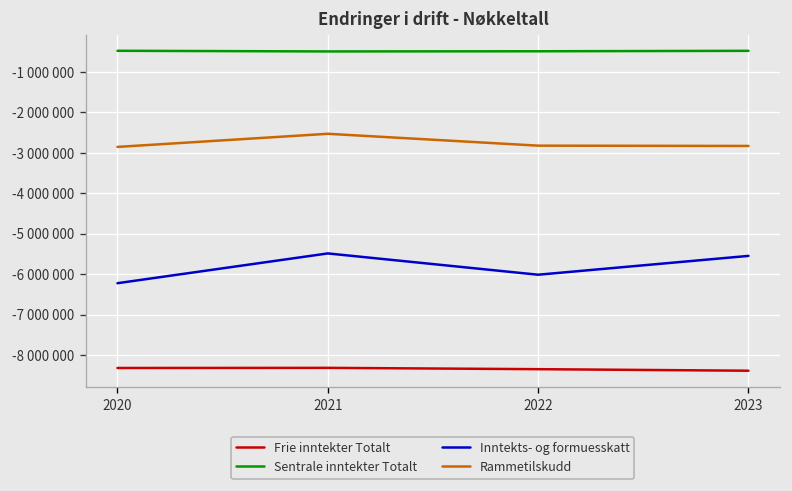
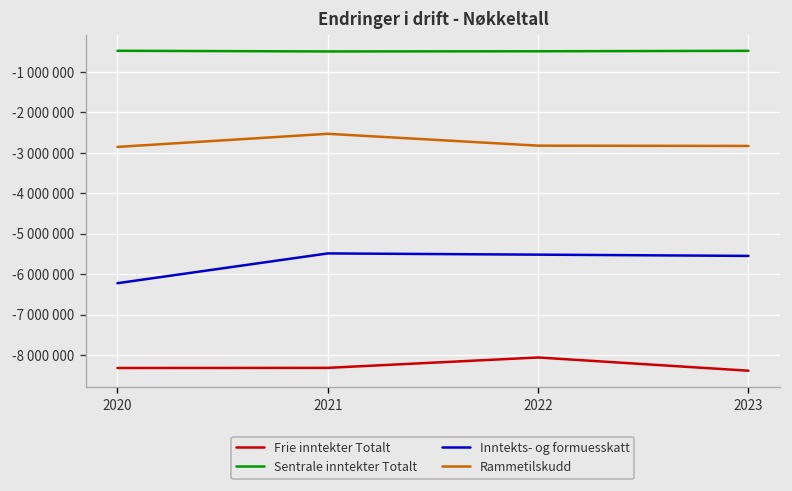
Frie inntekter Totalt, 2022: -8300000 -> -8100000
Inntekts- og formuesskatt, 2022: -6000000 -> -5500000
